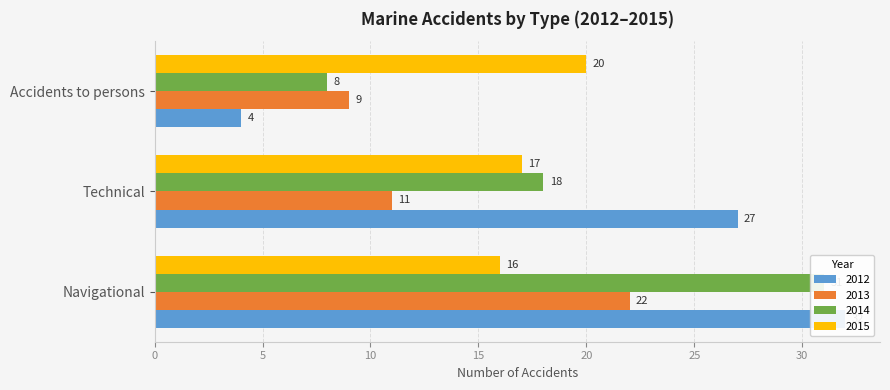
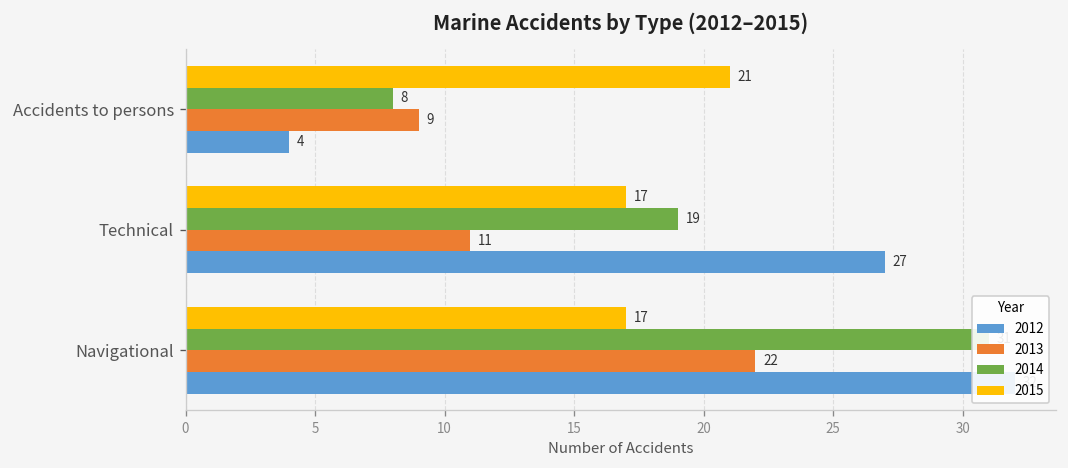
2015, Accidents to persons: 20 -> 21
2014, Technical: 18 -> 19
2015, Navigational: 16 -> 17
